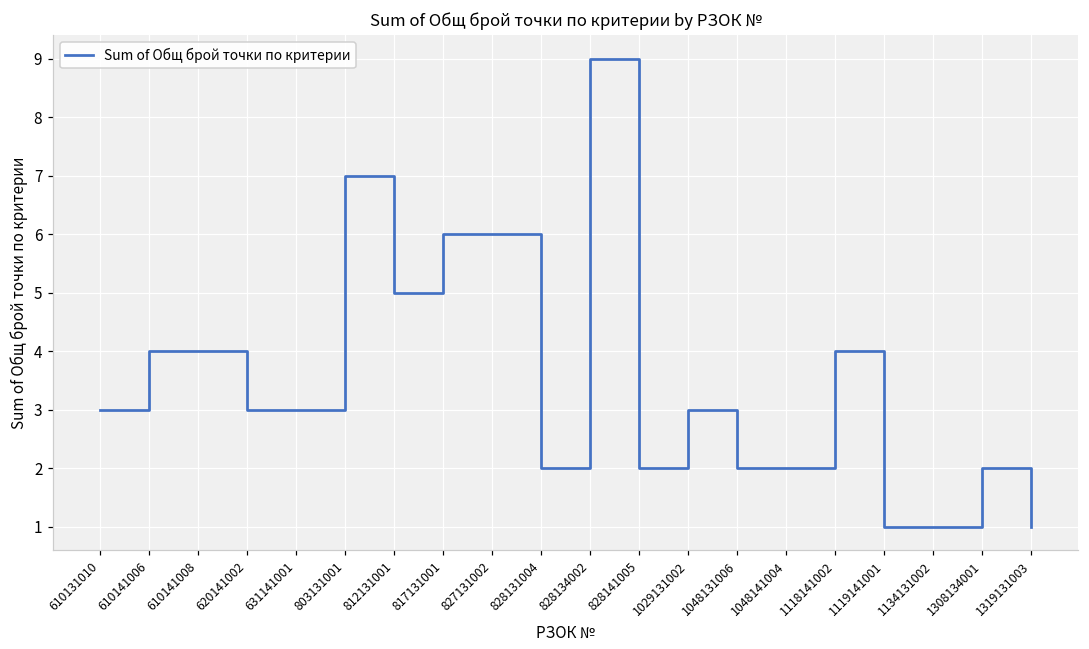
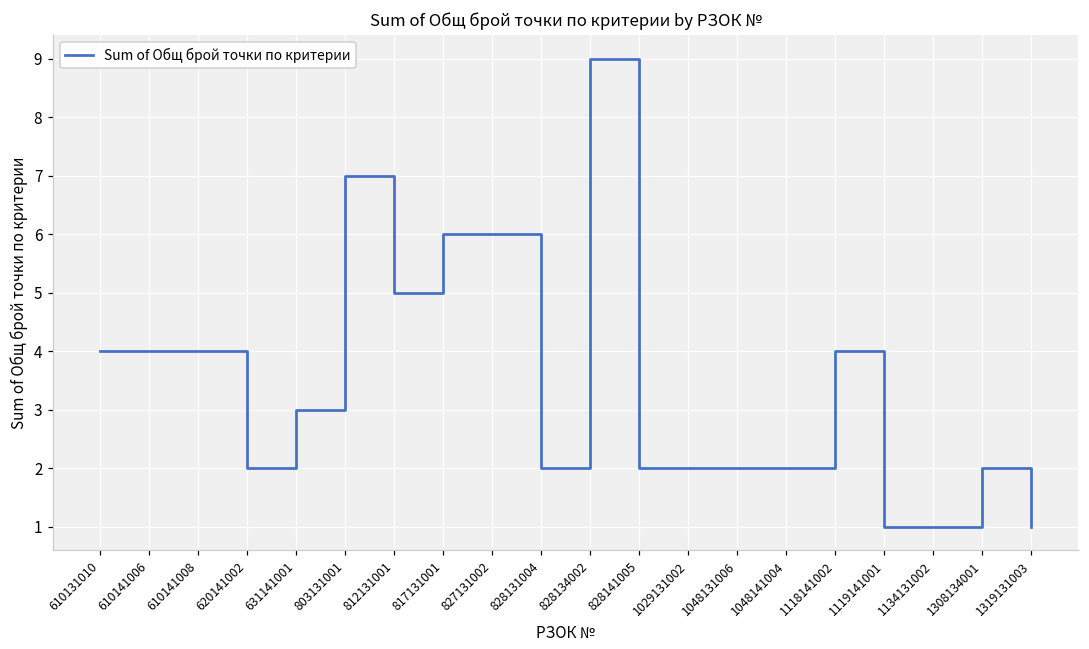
610131010: 3 -> 4
620141002: 3 -> 2
1029131002: 3 -> 2
